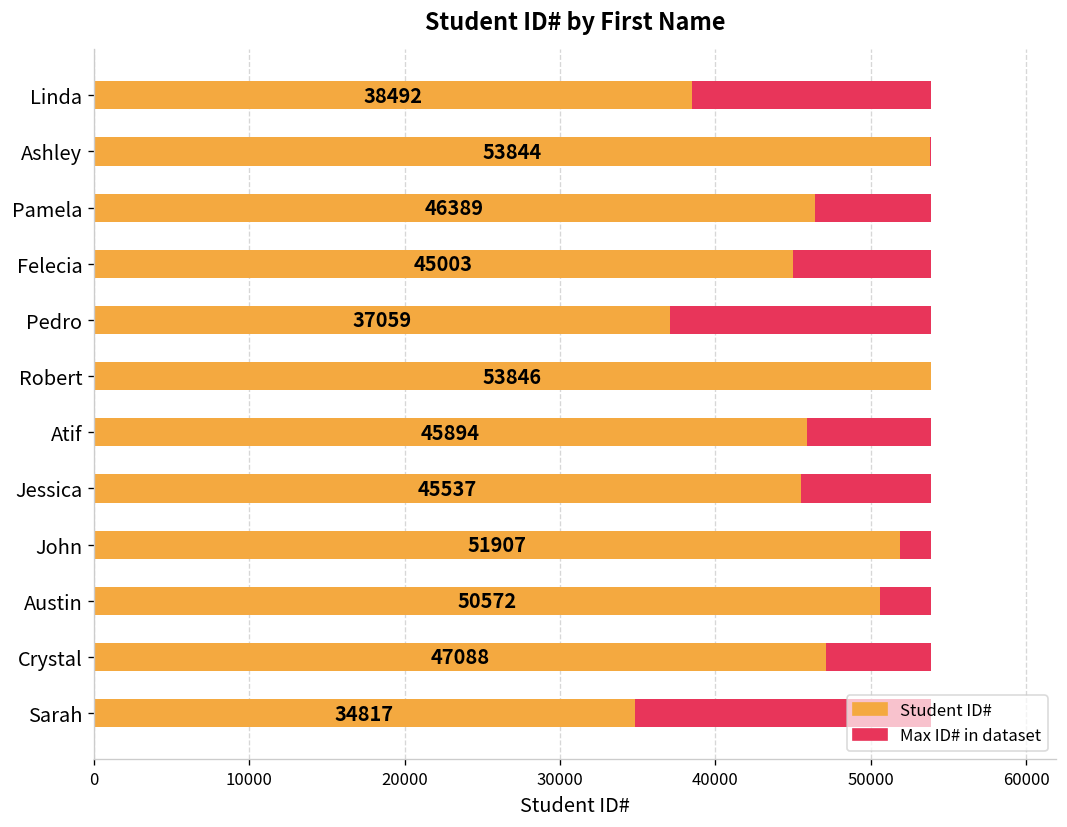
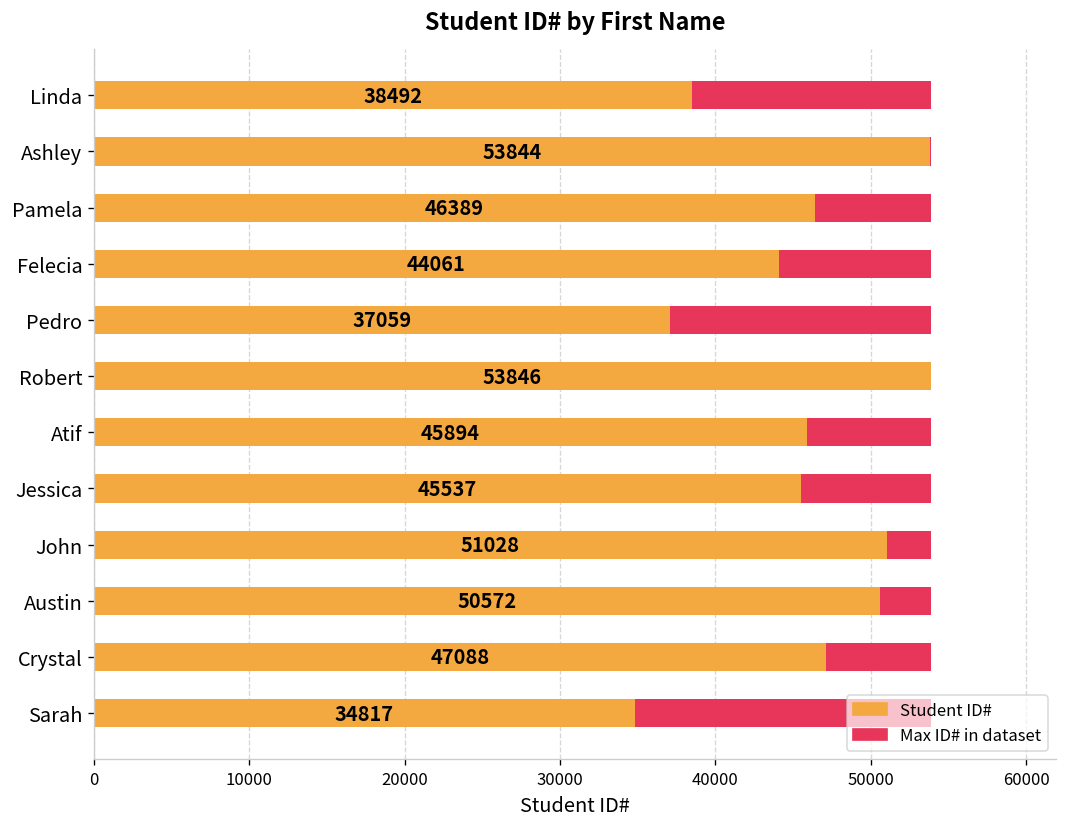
Student ID#, Felecia: 45003 -> 44061
Student ID#, John: 51907 -> 51028
